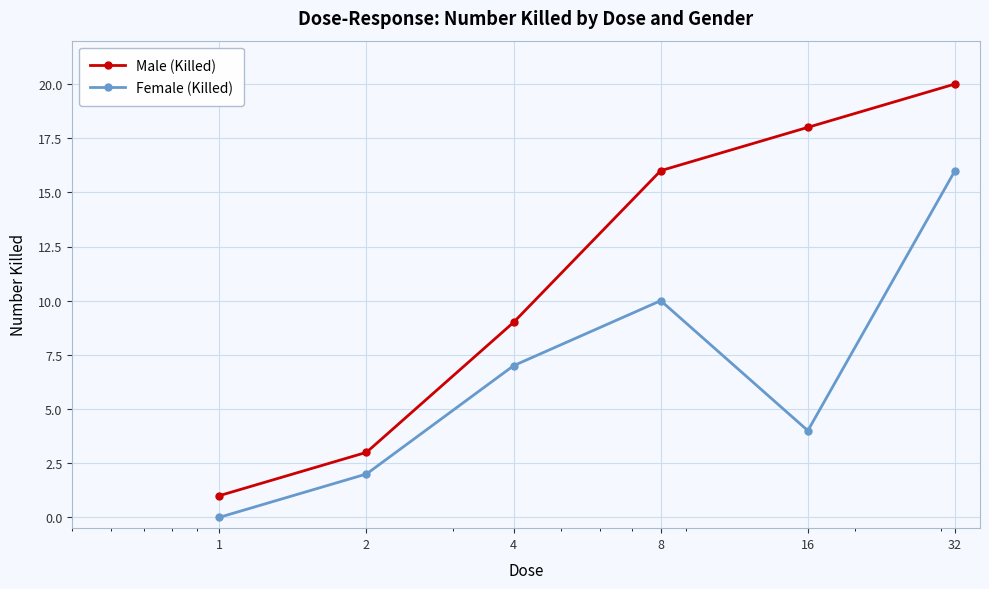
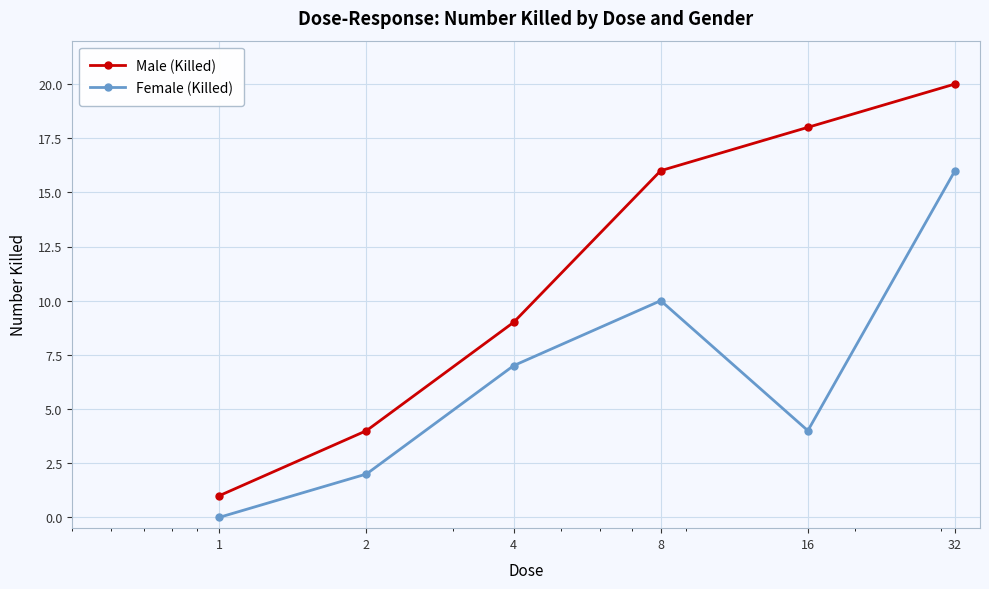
Male (Killed), 2: 3 -> 4
